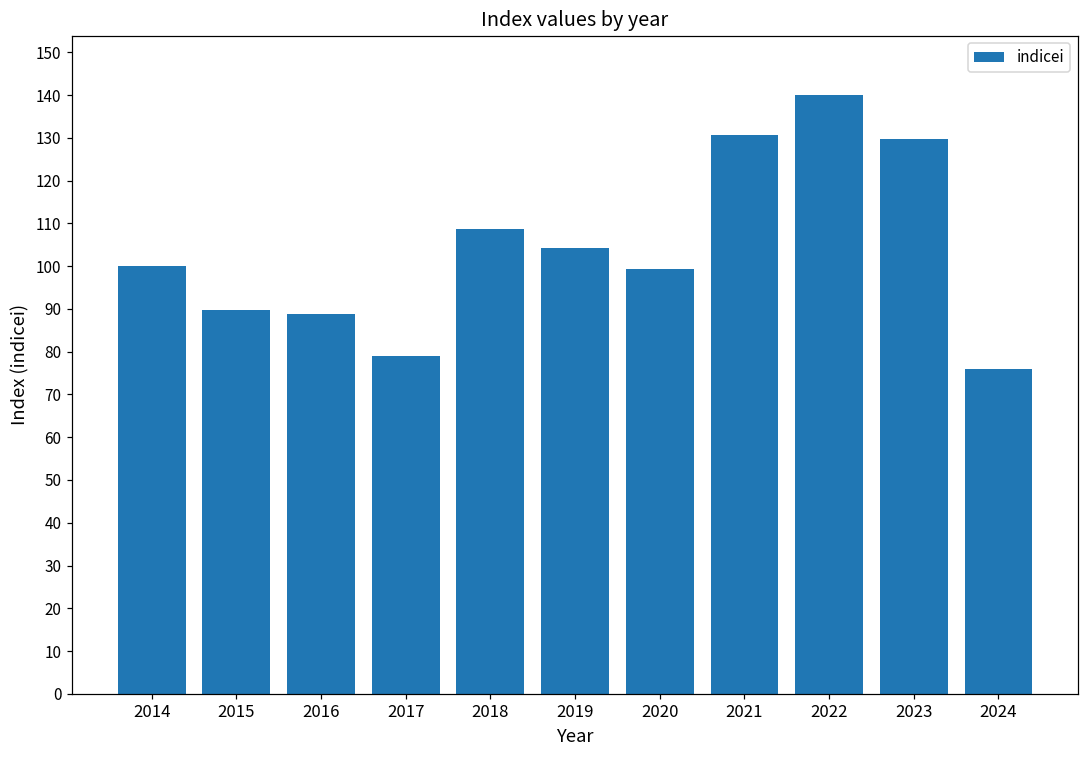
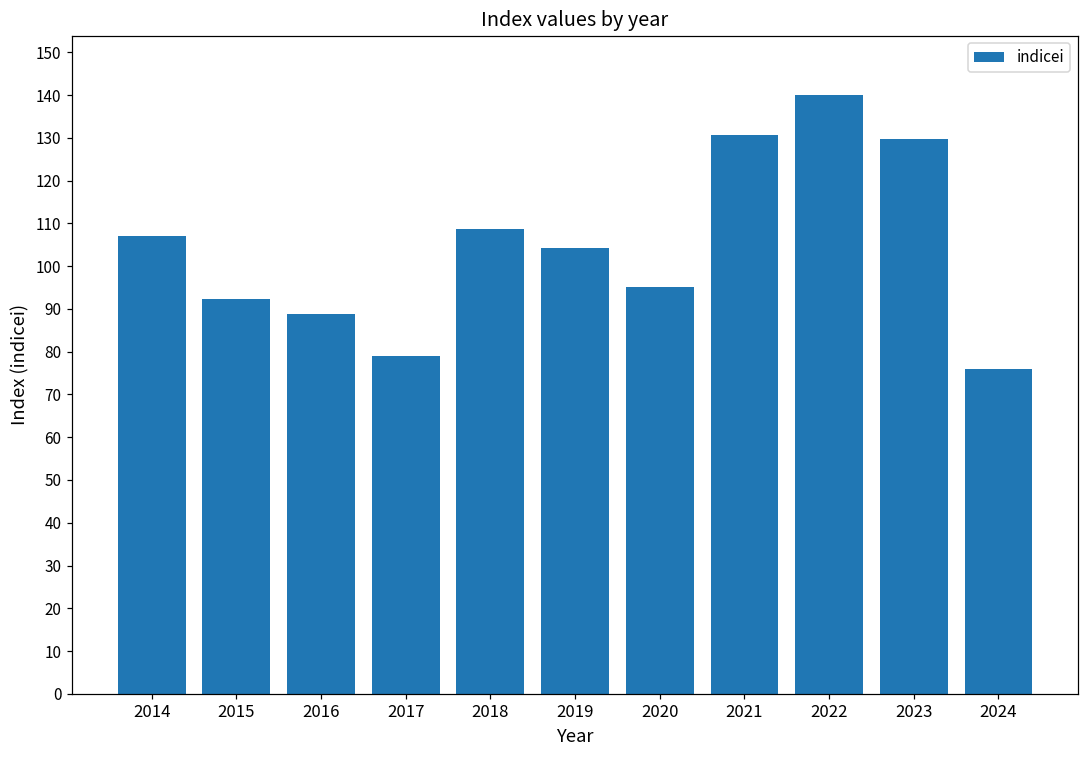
2014: 100 -> 107
2015: 90 -> 92
2020: 99 -> 95
